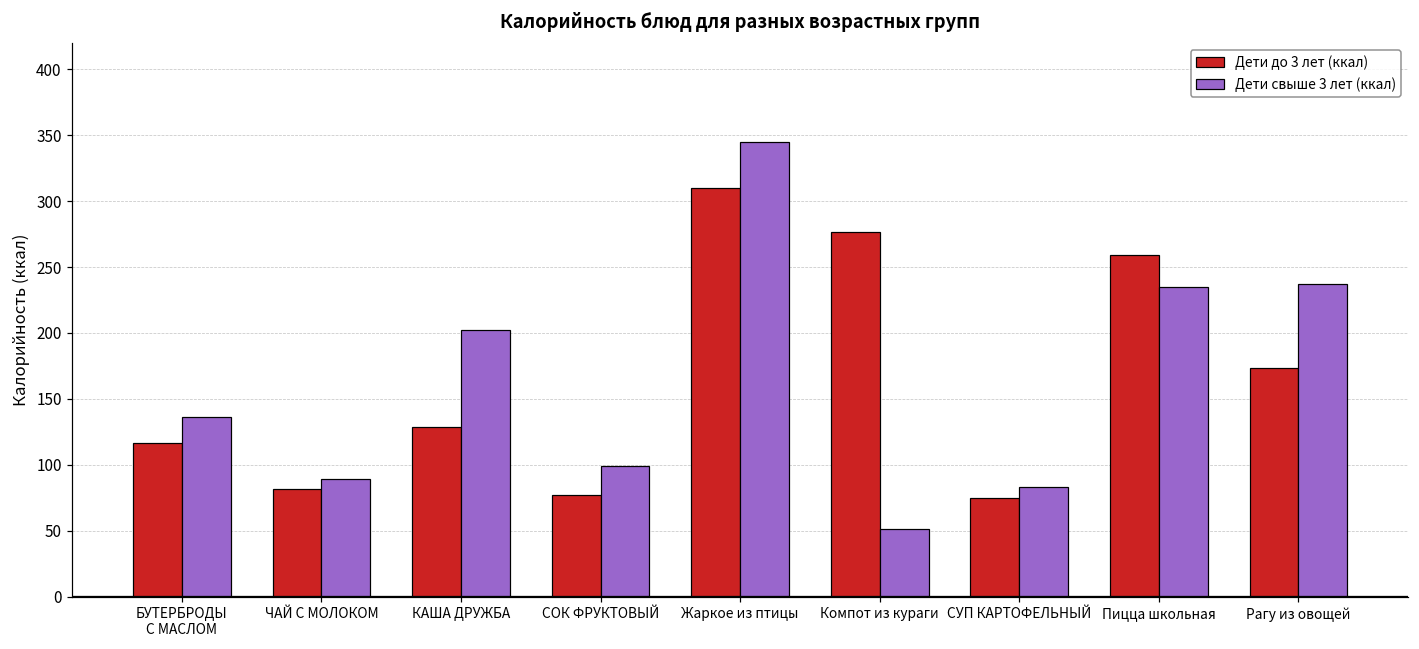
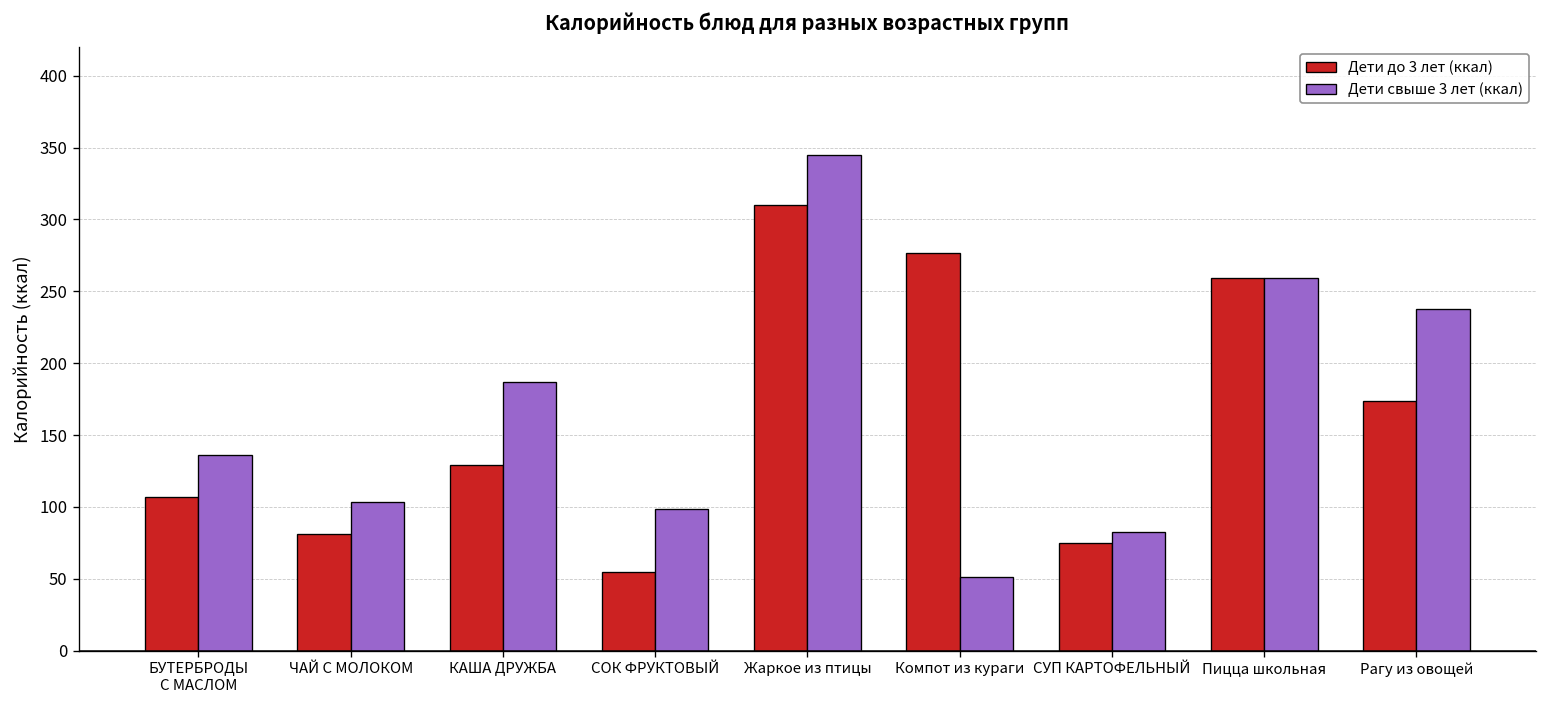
Дети до 3 лет (ккал), БУТЕРБРОДЫ С МАСЛОМ: 117 -> 107
Дети свыше 3 лет (ккал), ЧАЙ С МОЛОКОМ: 89 -> 103
Дети свыше 3 лет (ккал), КАША ДРУЖБА: 202 -> 187
Дети до 3 лет (ккал), СОК ФРУКТОВЫЙ: 77 -> 55
Дети свыше 3 лет (ккал), Пицца школьная: 235 -> 259
